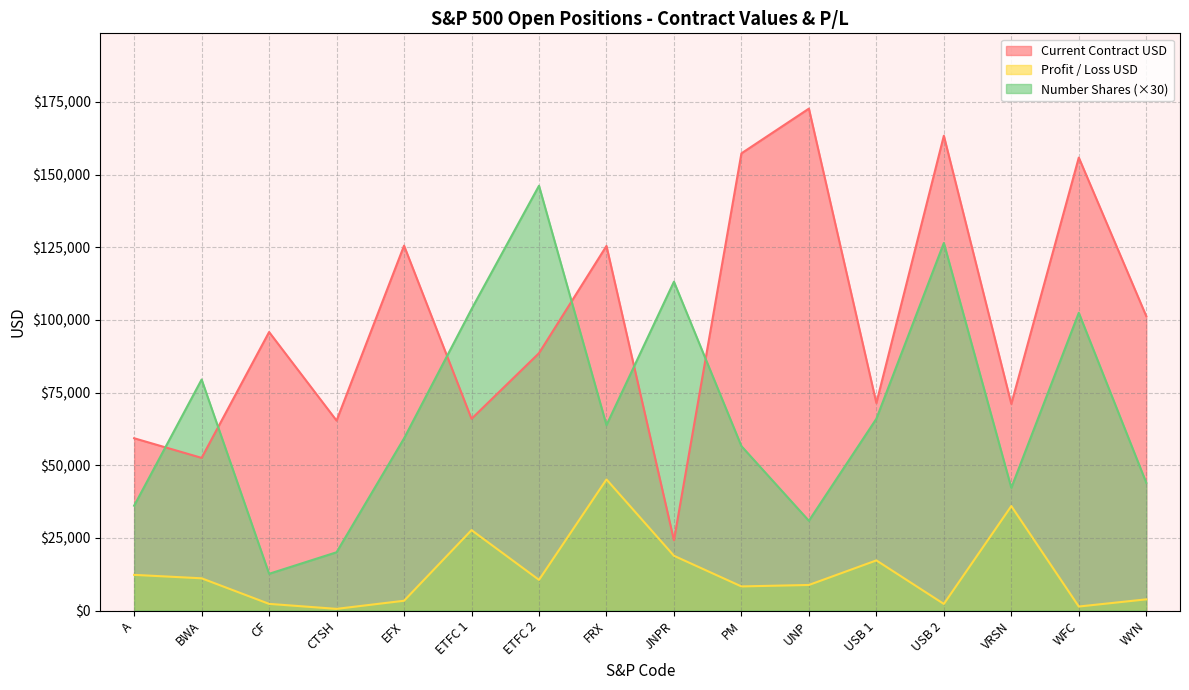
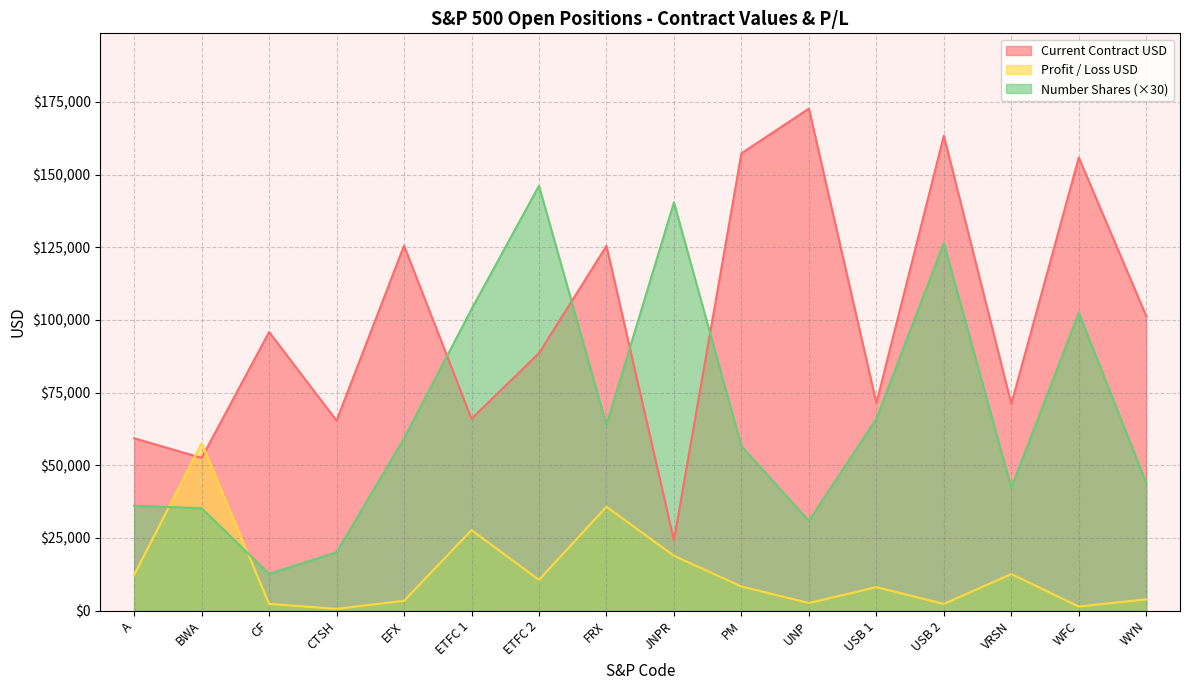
Profit / Loss USD, BWA: $11,000 -> $58,000
Number Shares (×30), BWA: $80,000 -> $35,000
Profit / Loss USD, FRX: $45,000 -> $36,000
Number Shares (×30), JNPR: $113,000 -> $140,000
Profit / Loss USD, UNP: $9,000 -> $3,000
Profit / Loss USD, USB 1: $17,000 -> $8,000
Profit / Loss USD, VRSN: $36,000 -> $13,000
